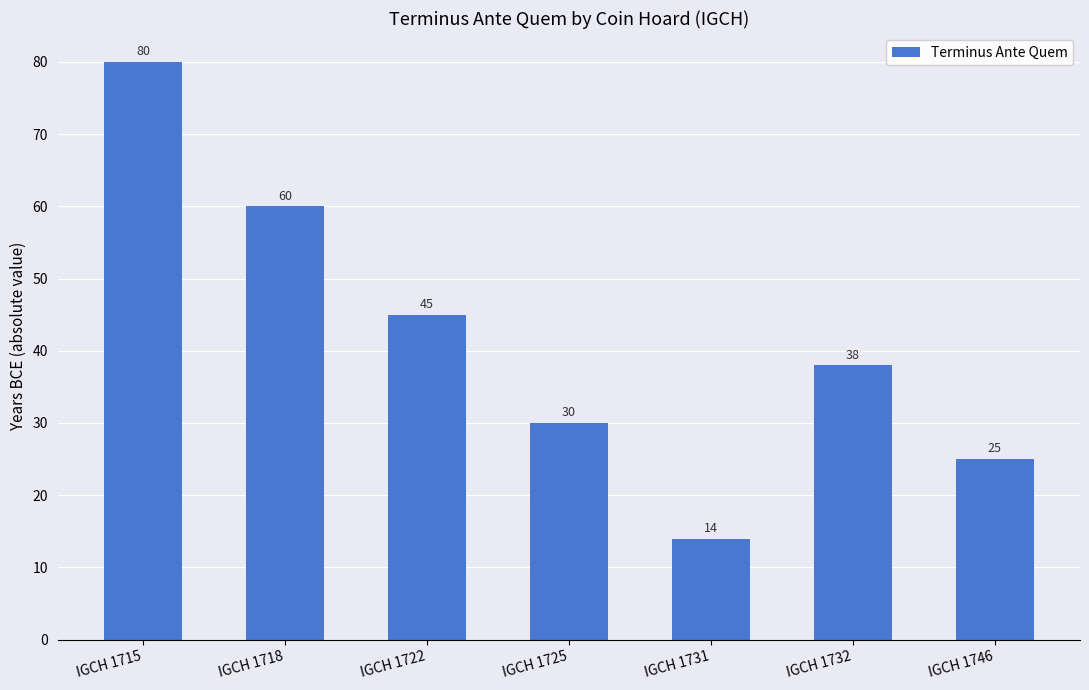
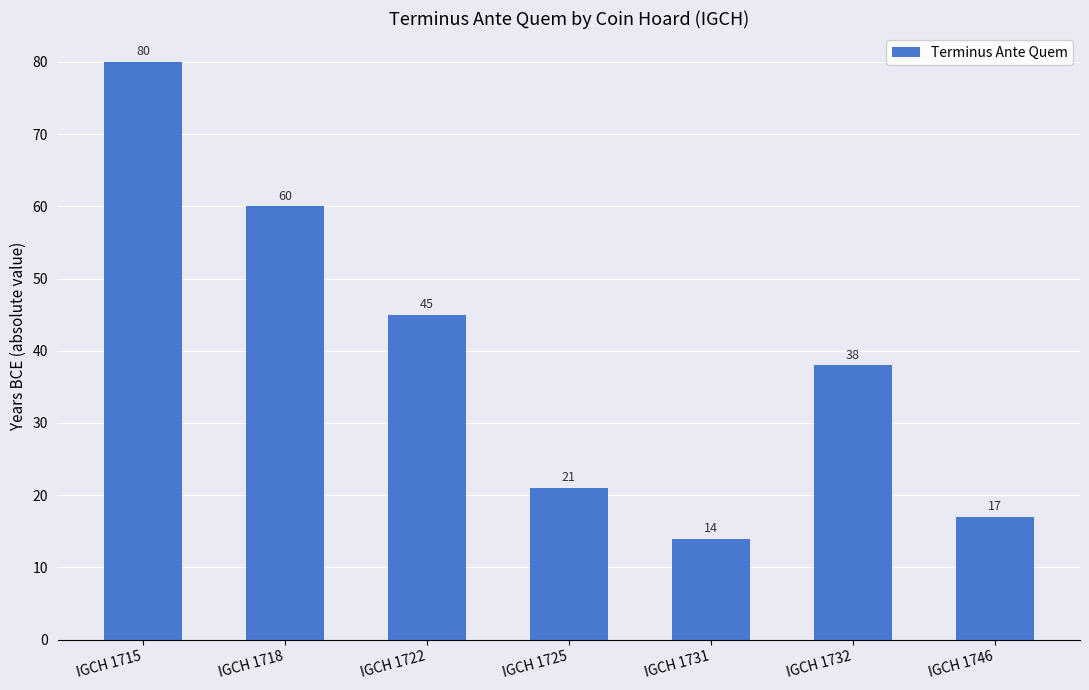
IGCH 1725: 30 -> 21
IGCH 1746: 25 -> 17
